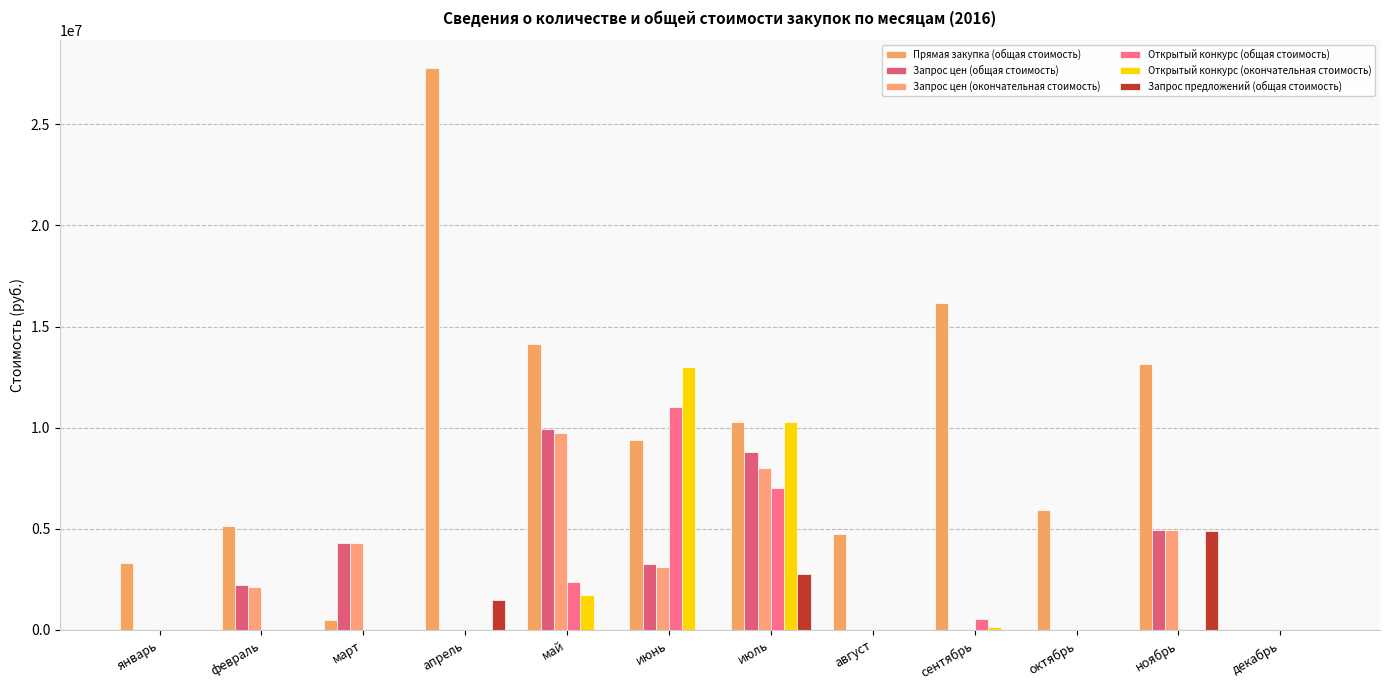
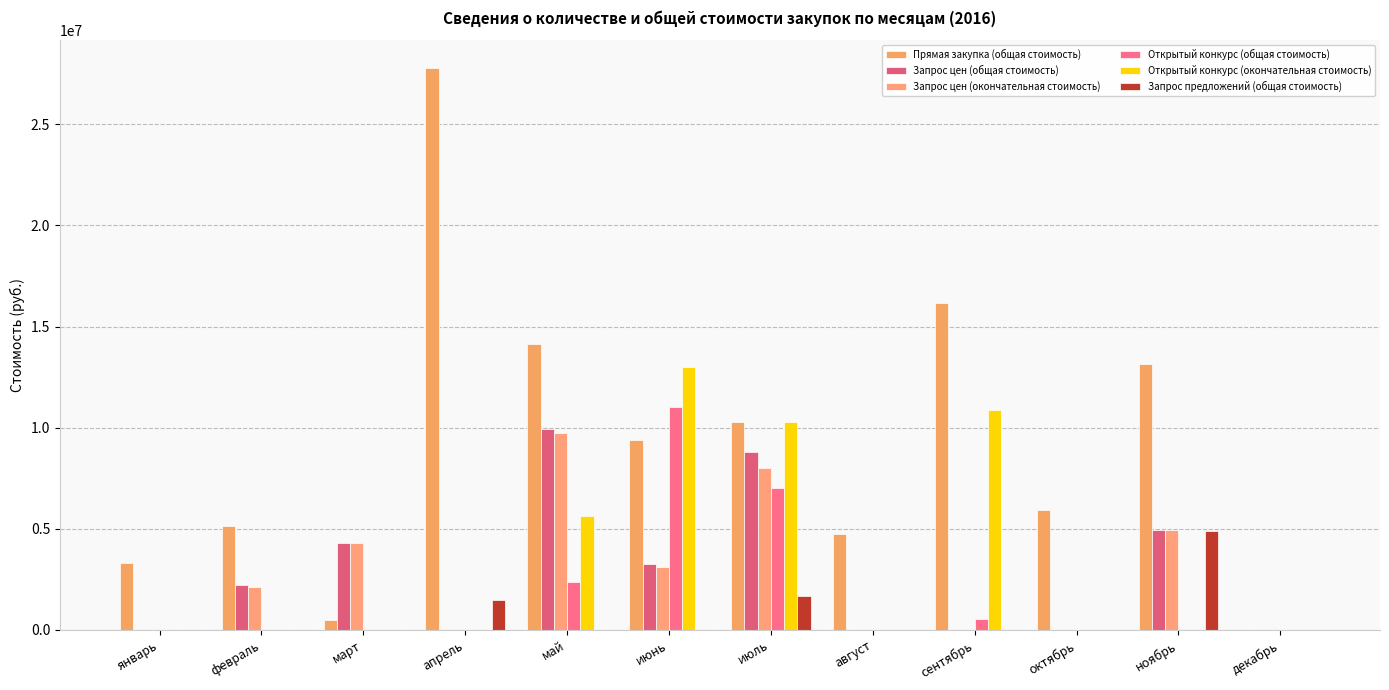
Открытый конкурс (окончательная стоимость), май: 1700000 -> 5600000
Запрос предложений (общая стоимость), июль: 2700000 -> 1700000
Открытый конкурс (окончательная стоимость), сентябрь: 100000 -> 10900000
